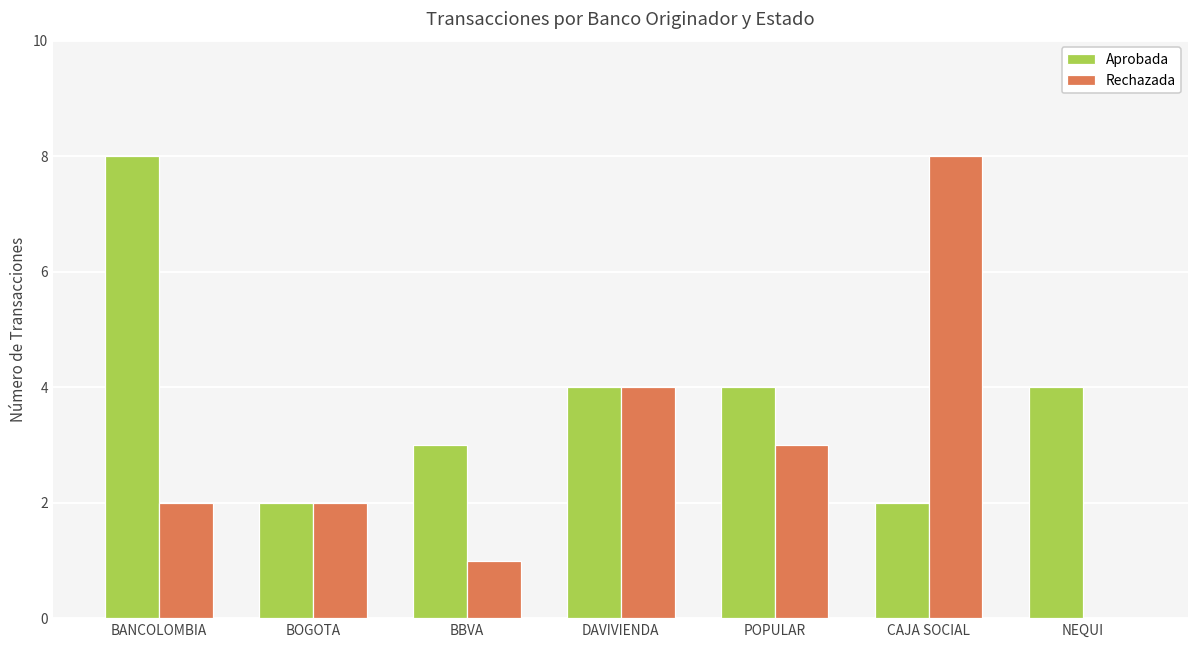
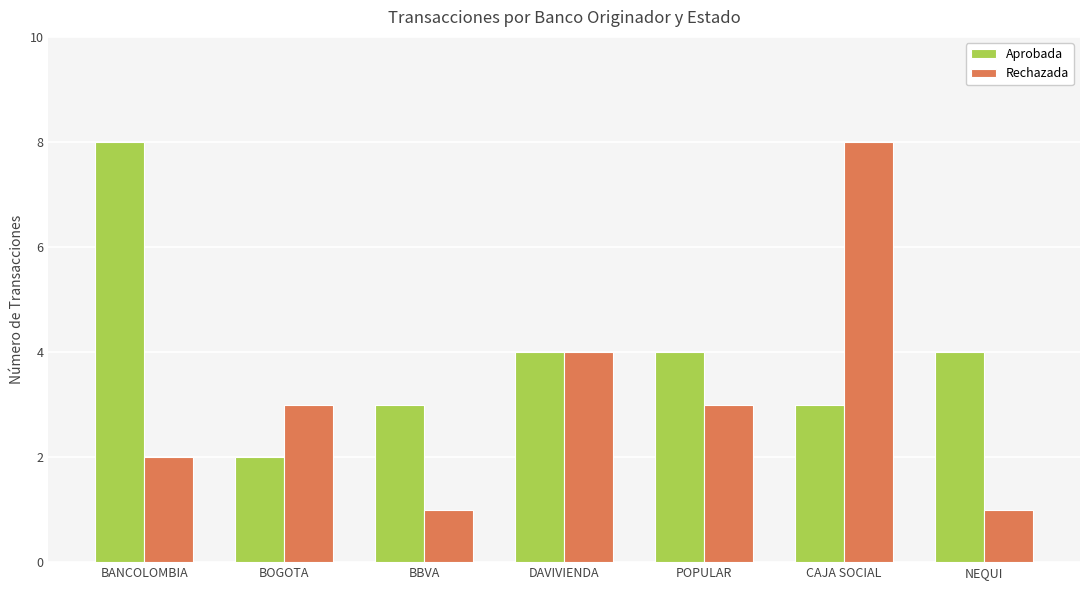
Rechazada, BOGOTA: 2 -> 3
Aprobada, CAJA SOCIAL: 2 -> 3
Rechazada, NEQUI: 0 -> 1
